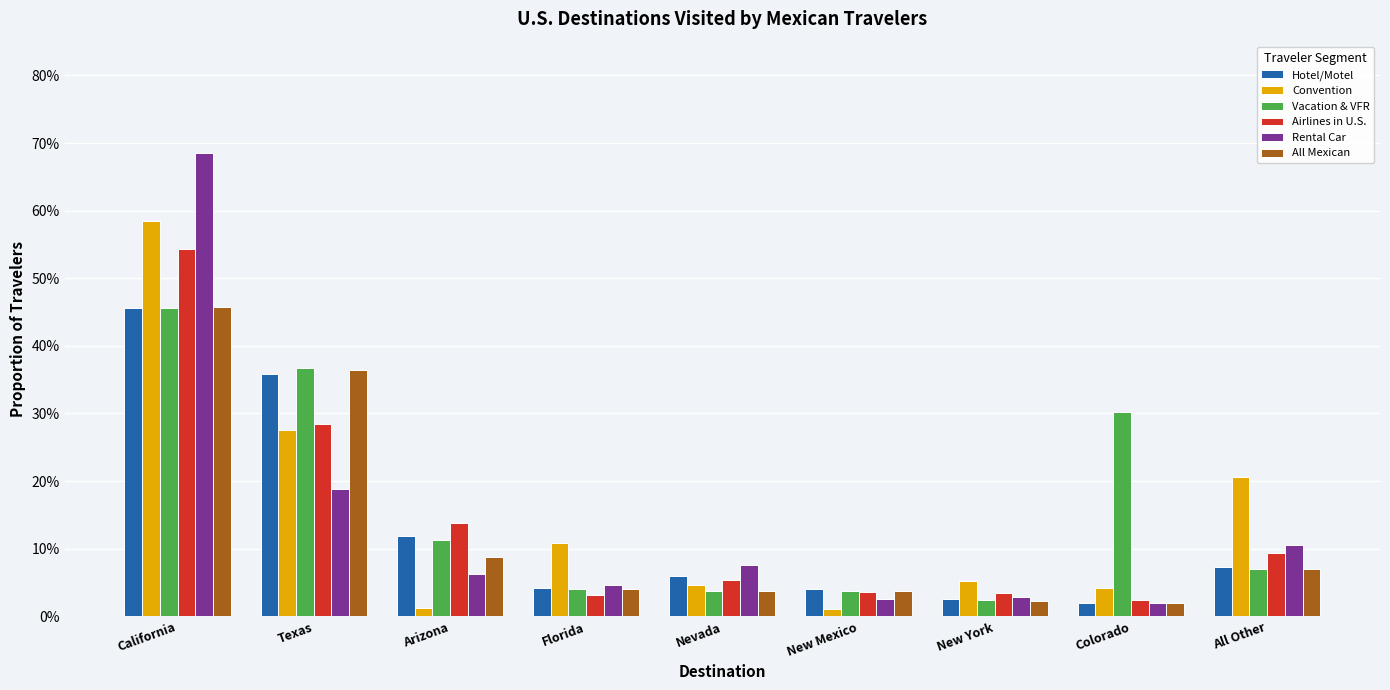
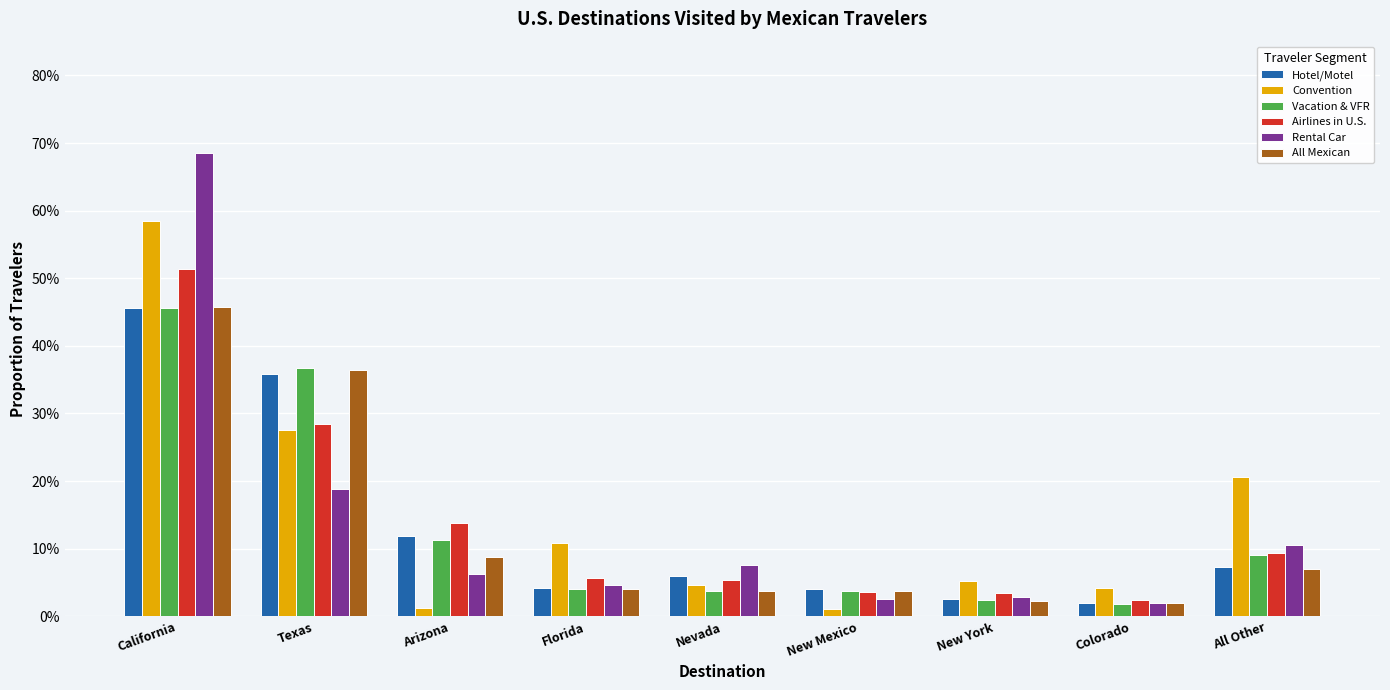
Airlines in U.S., California: 54% -> 51%
Airlines in U.S., Florida: 3% -> 6%
Vacation & VFR, Colorado: 30% -> 2%
Vacation & VFR, All Other: 7% -> 9%
